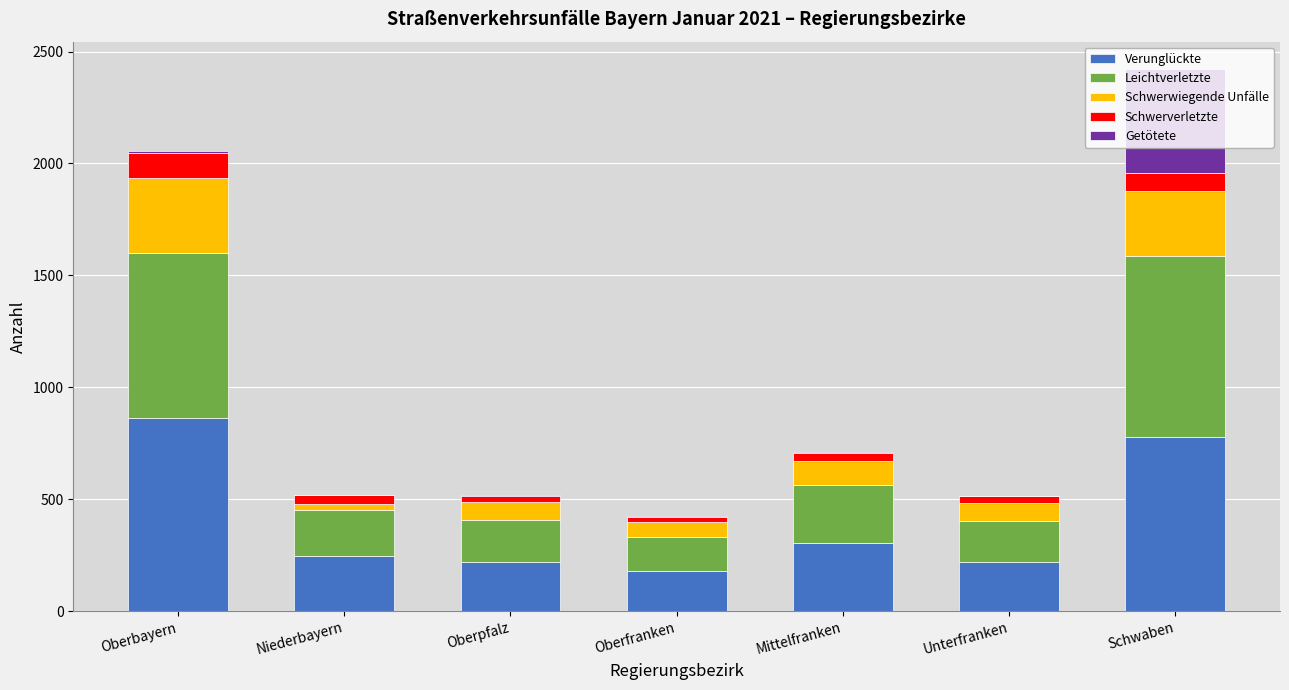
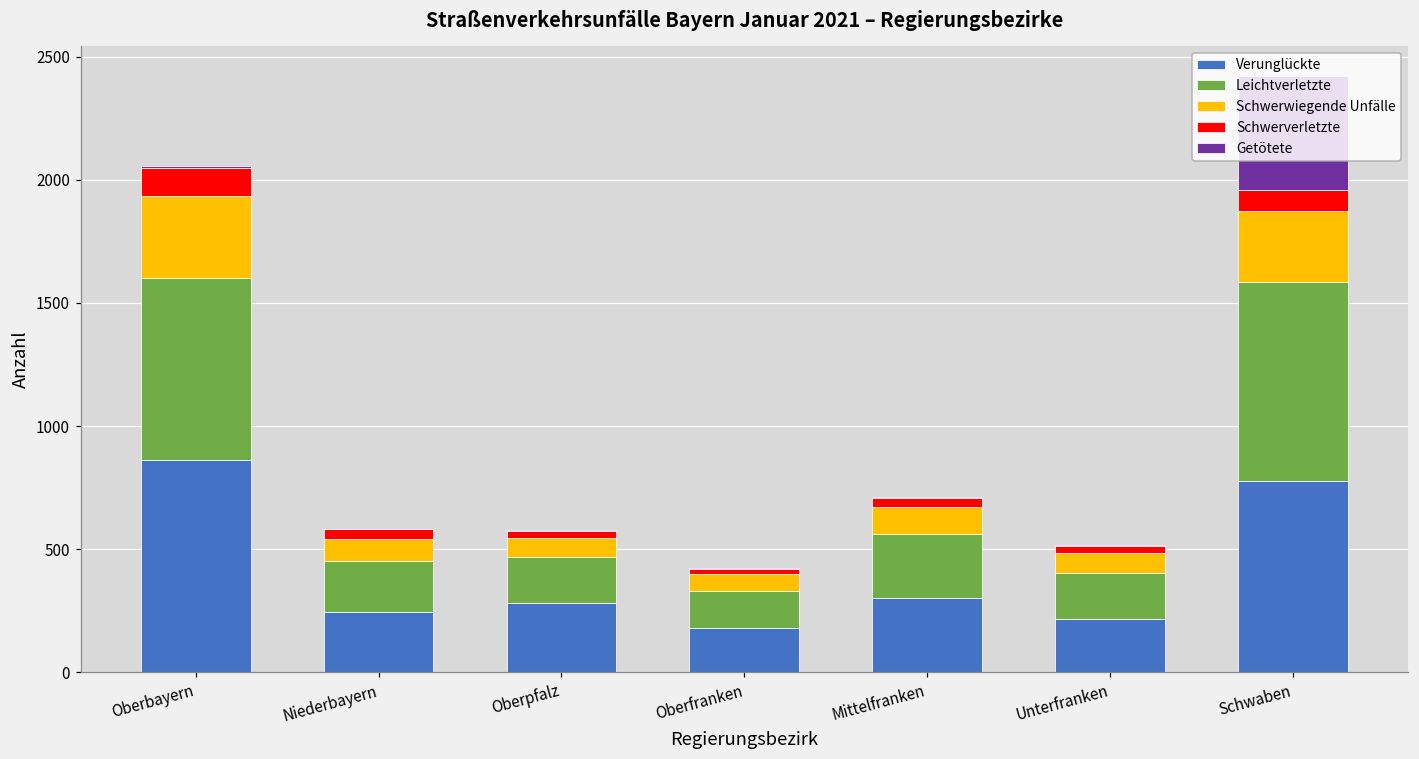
Schwerwiegende Unfälle, Niederbayern: 30 -> 90
Verunglückte, Oberpfalz: 220 -> 280
